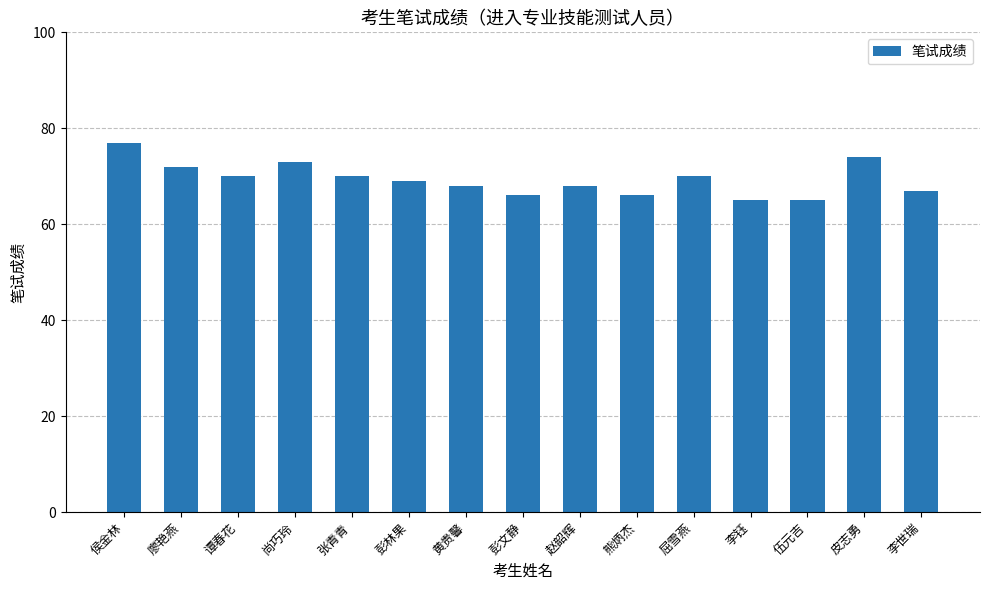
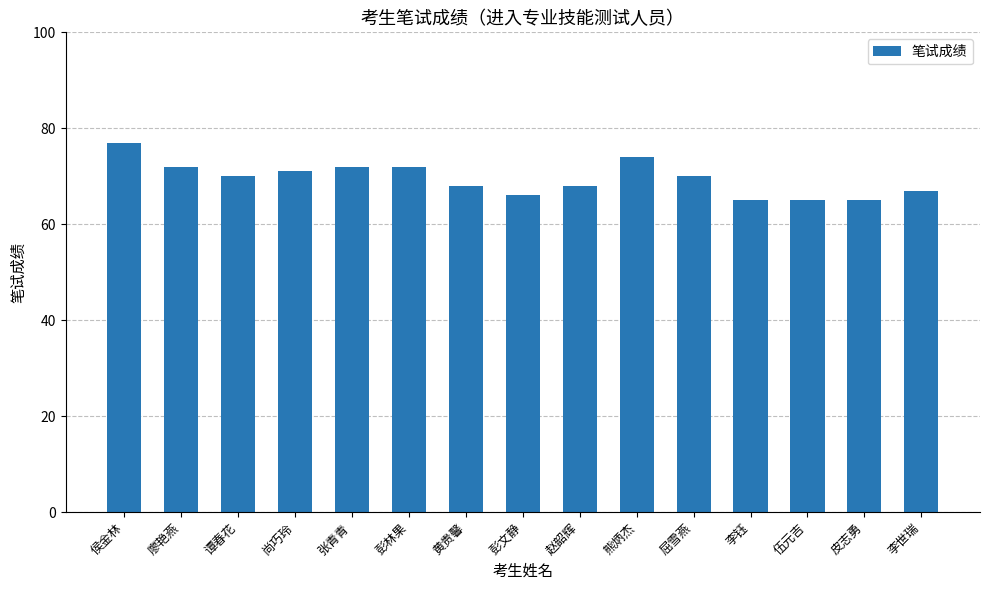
尚巧玲: 73 -> 71
张青青: 70 -> 72
彭林果: 69 -> 72
熊炳杰: 66 -> 74
皮志勇: 74 -> 65
